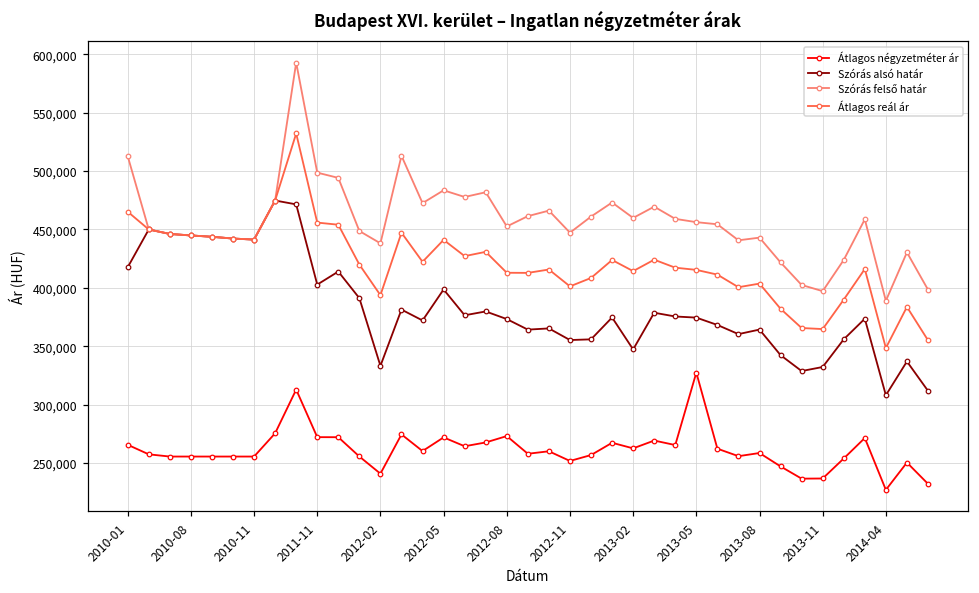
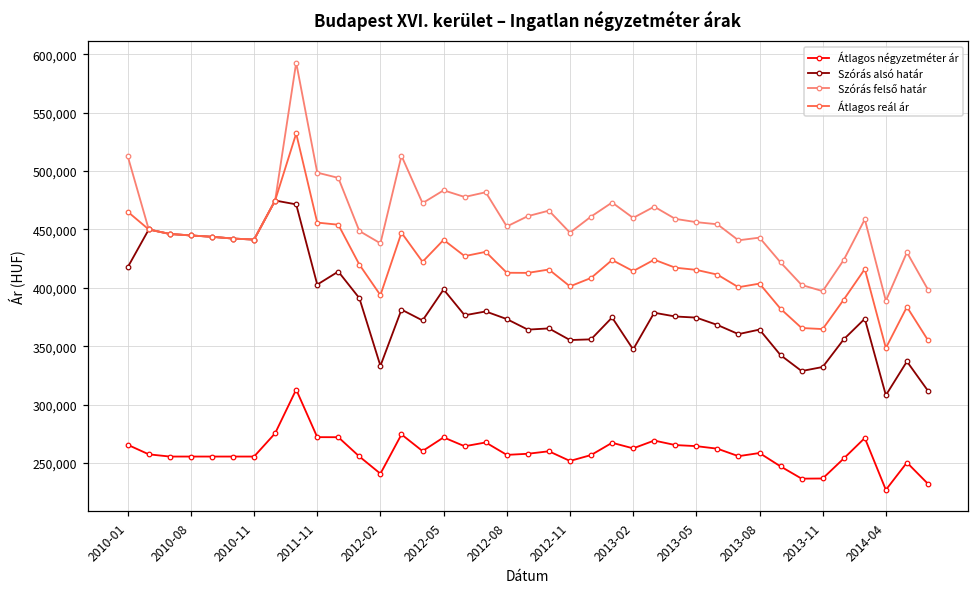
Átlagos négyzetméter ár, 2012-08: 273,000 -> 257,000
Átlagos négyzetméter ár, 2013-05: 327,000 -> 264,000
